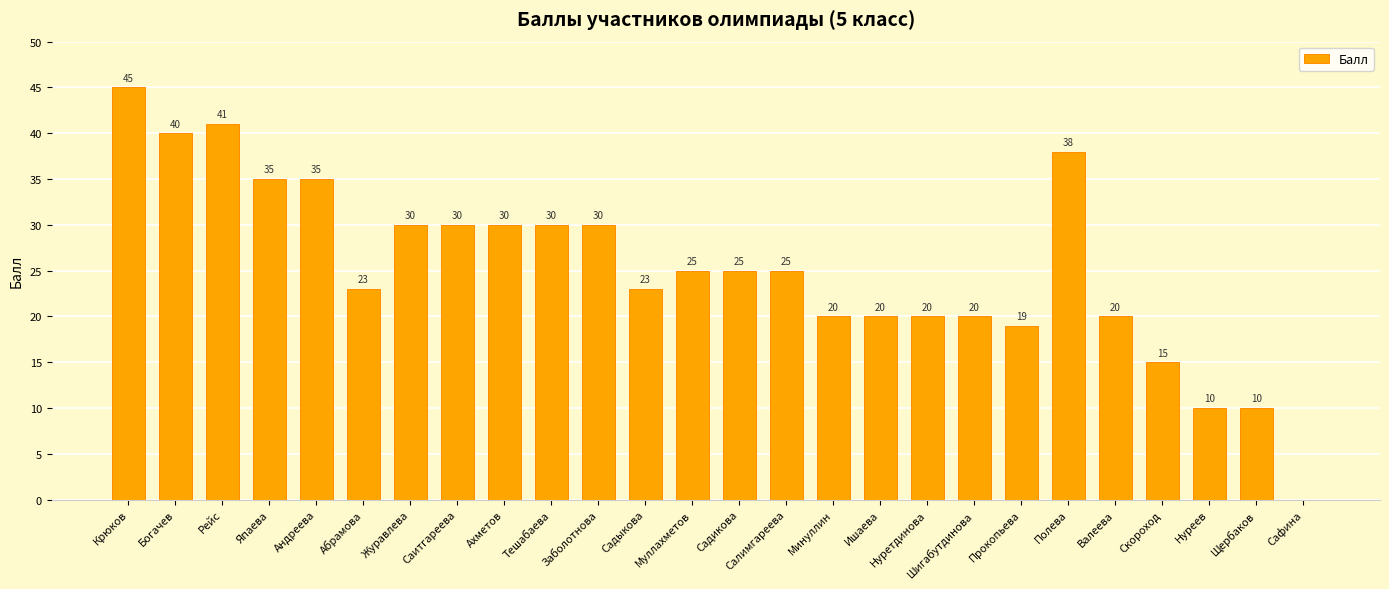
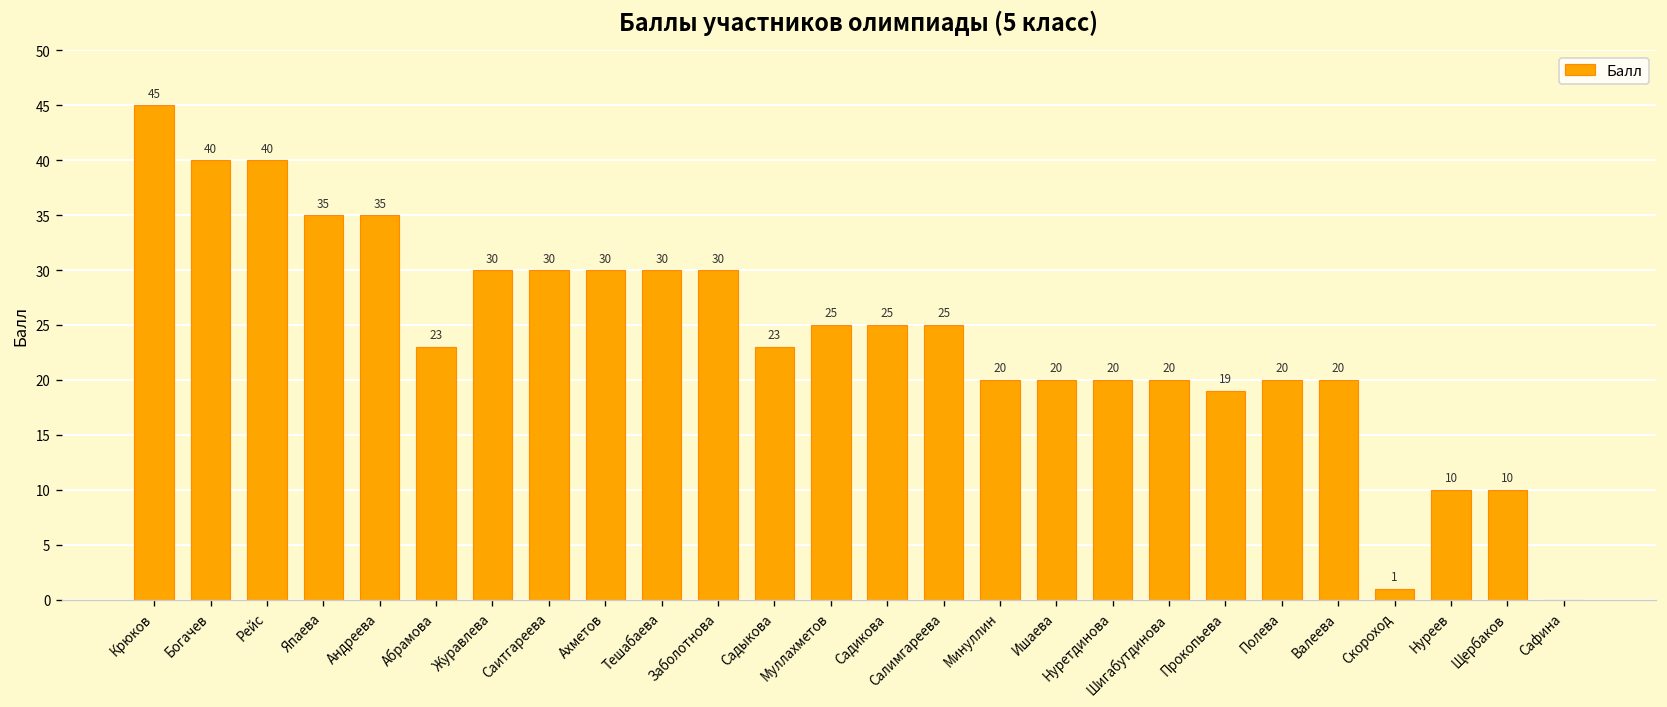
Рейс: 41 -> 40
Полева: 38 -> 20
Скороход: 15 -> 1
